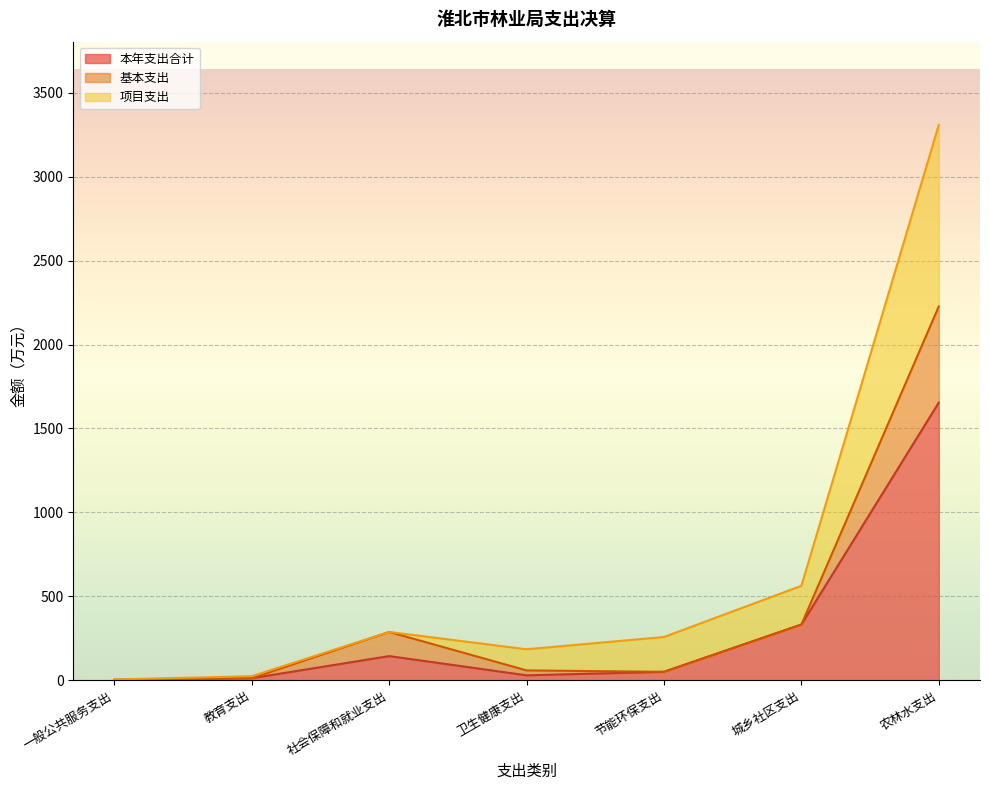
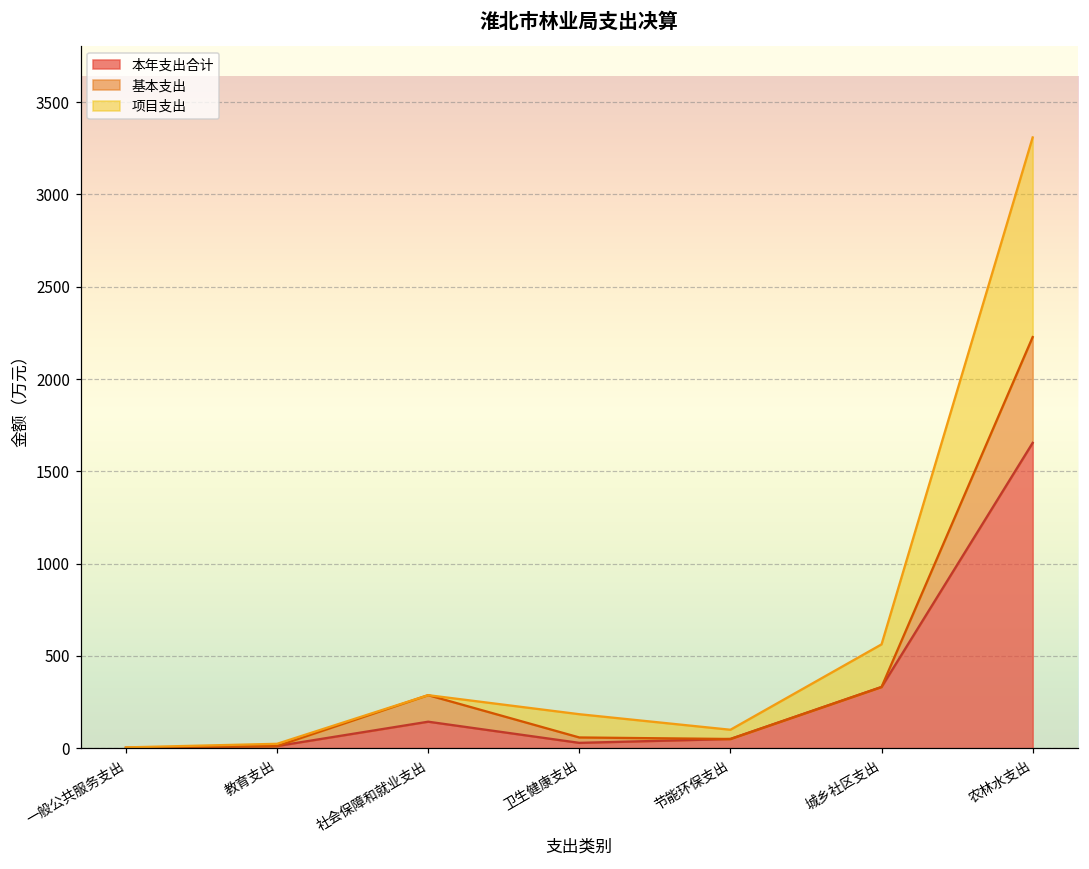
项目支出, 节能环保支出: 210 -> 50
